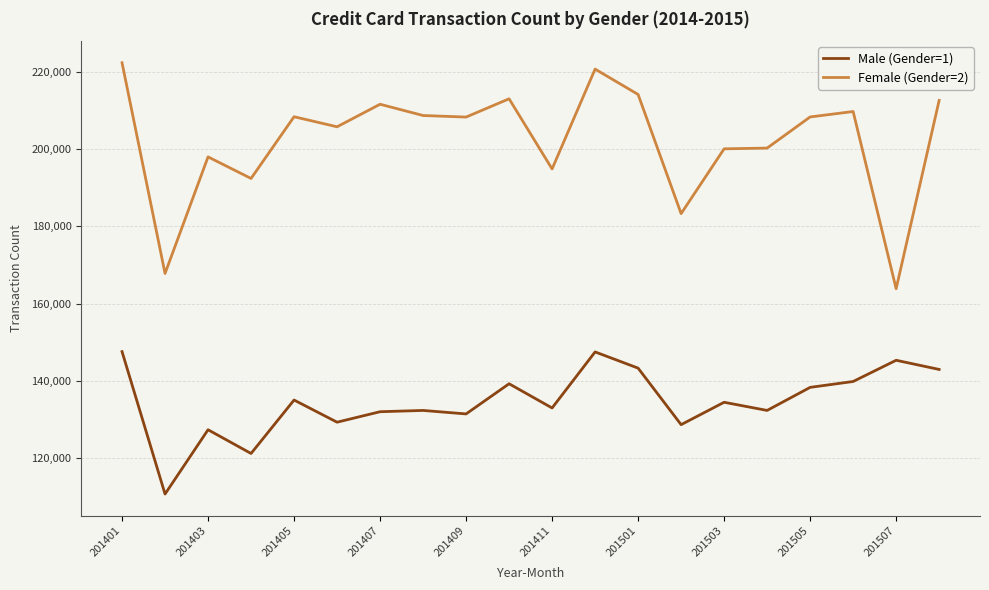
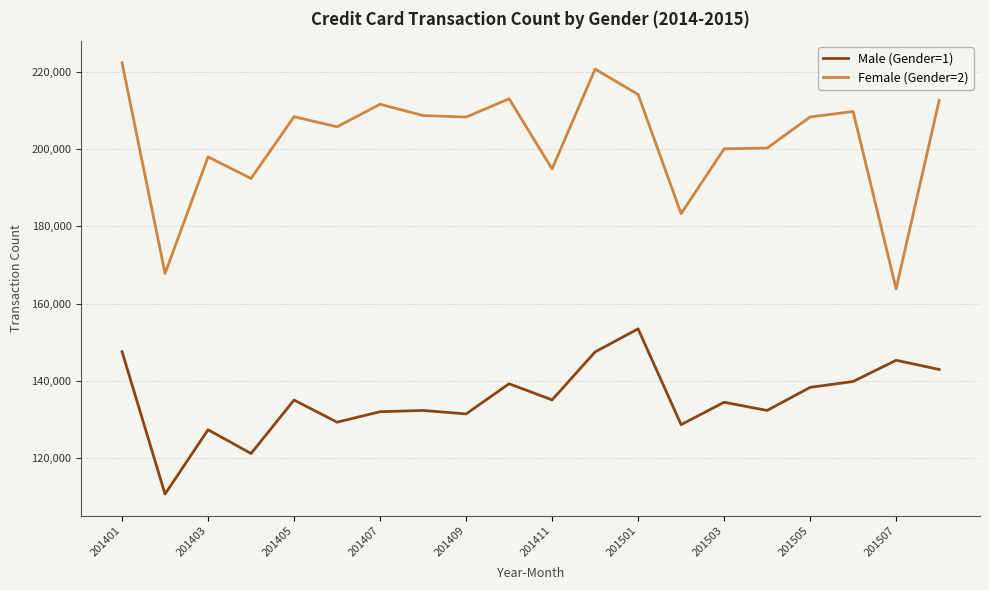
Male (Gender=1), 201411: 133,000 -> 135,000
Male (Gender=1), 201501: 143,000 -> 153,000
